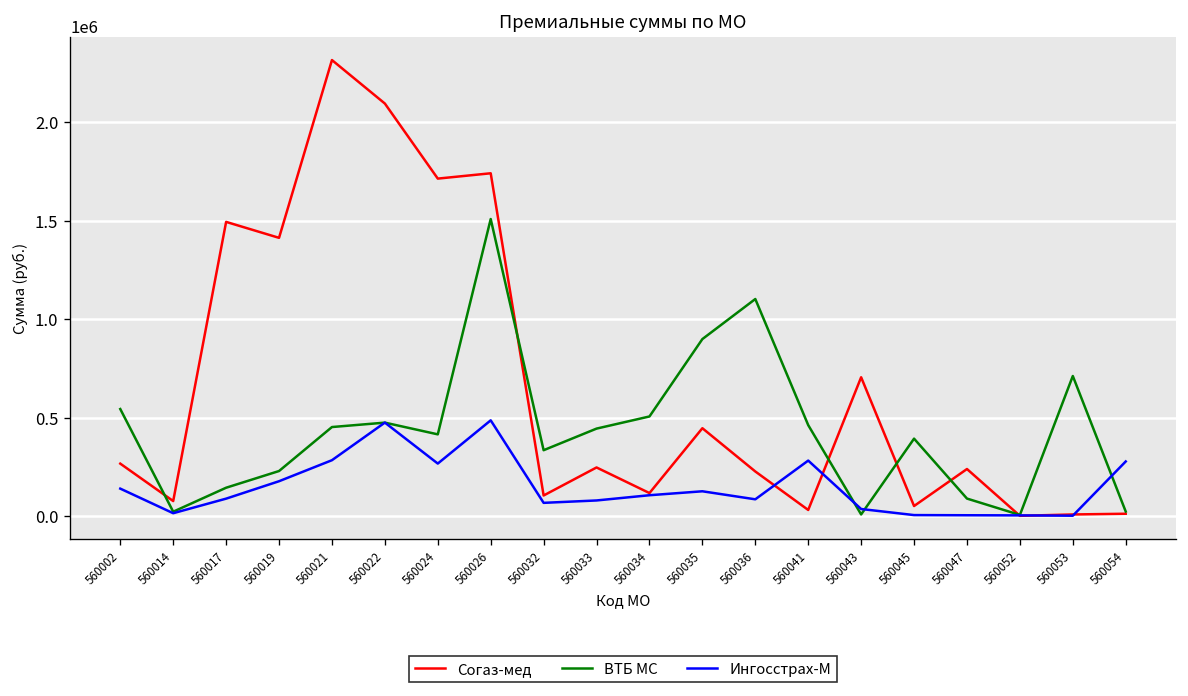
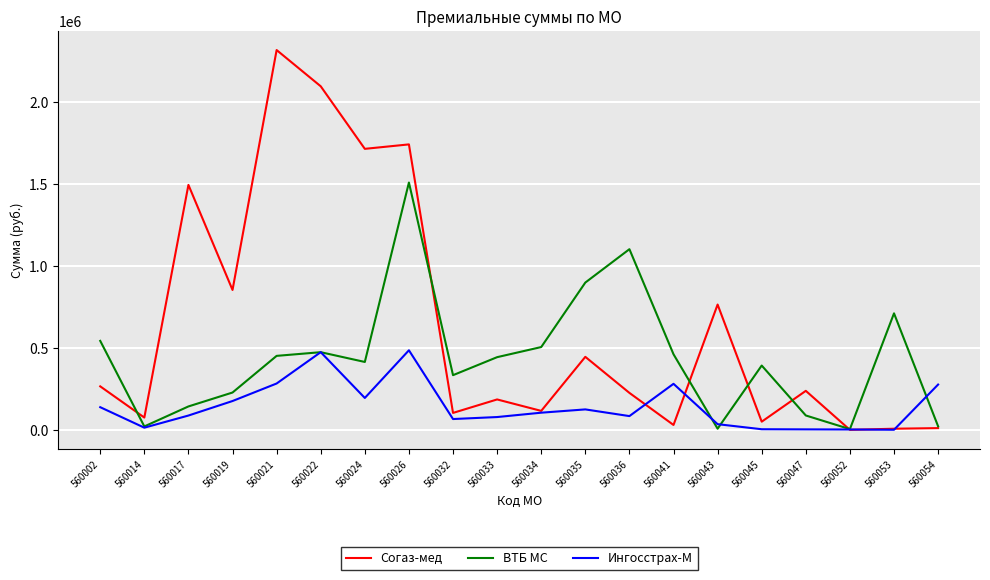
Согаз-мед, 560019: 1410000 -> 850000
Ингосстрах-М, 560024: 270000 -> 200000
Согаз-мед, 560033: 250000 -> 190000
Согаз-мед, 560043: 710000 -> 770000
